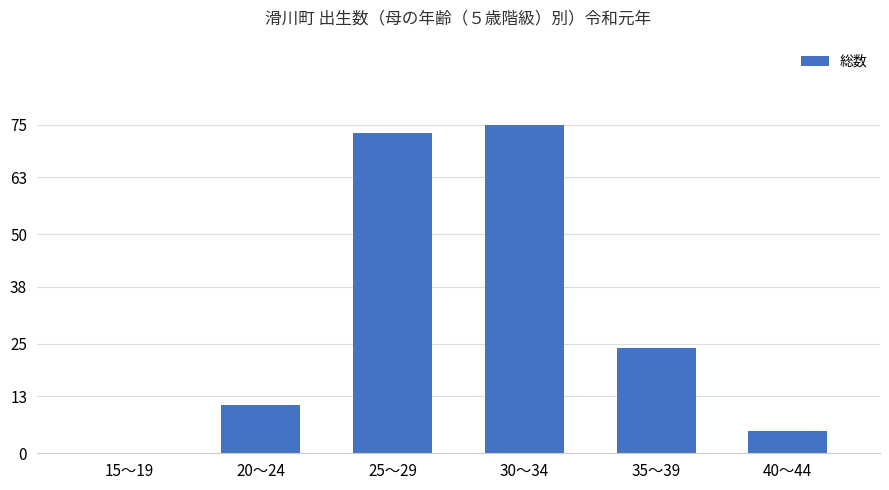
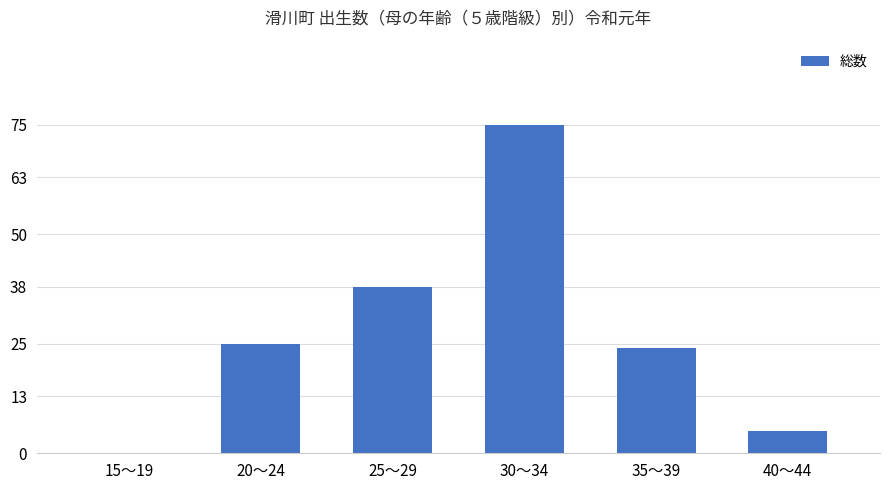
20～24: 11 -> 25
25～29: 73 -> 38
